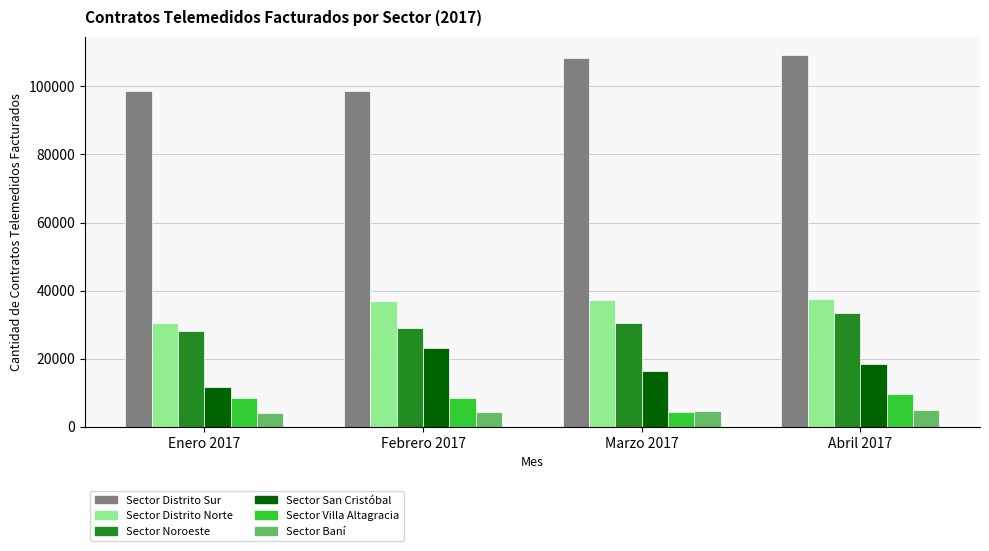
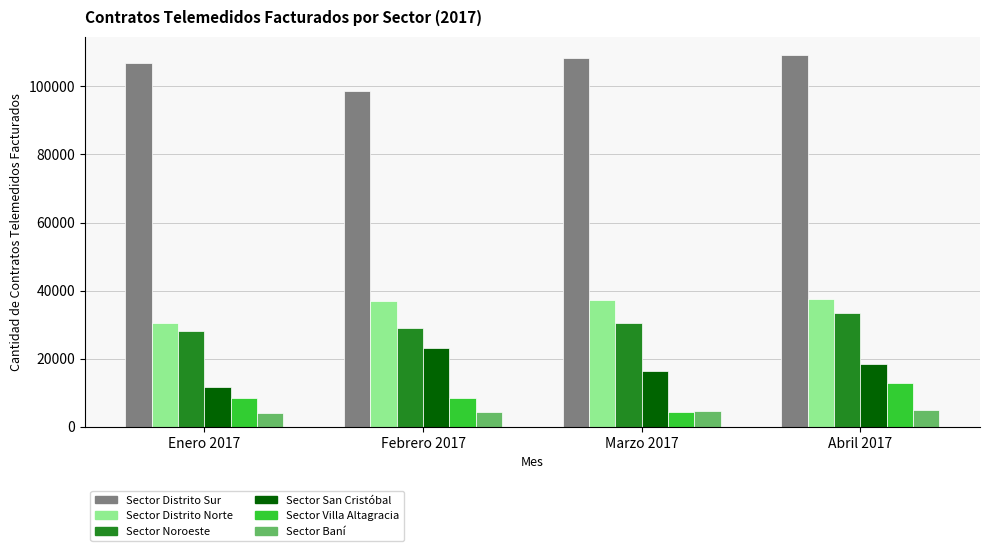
Sector Distrito Sur, Enero 2017: 99000 -> 107000
Sector Villa Altagracia, Abril 2017: 10000 -> 13000
